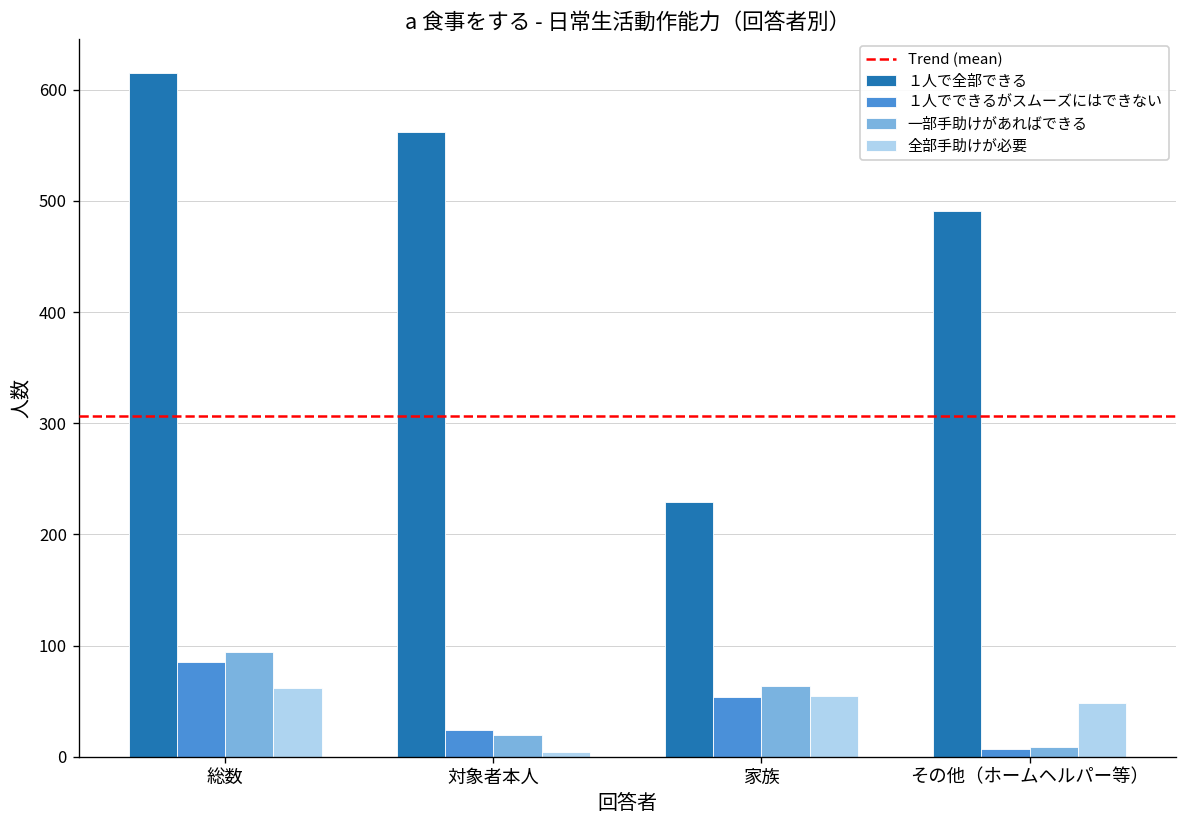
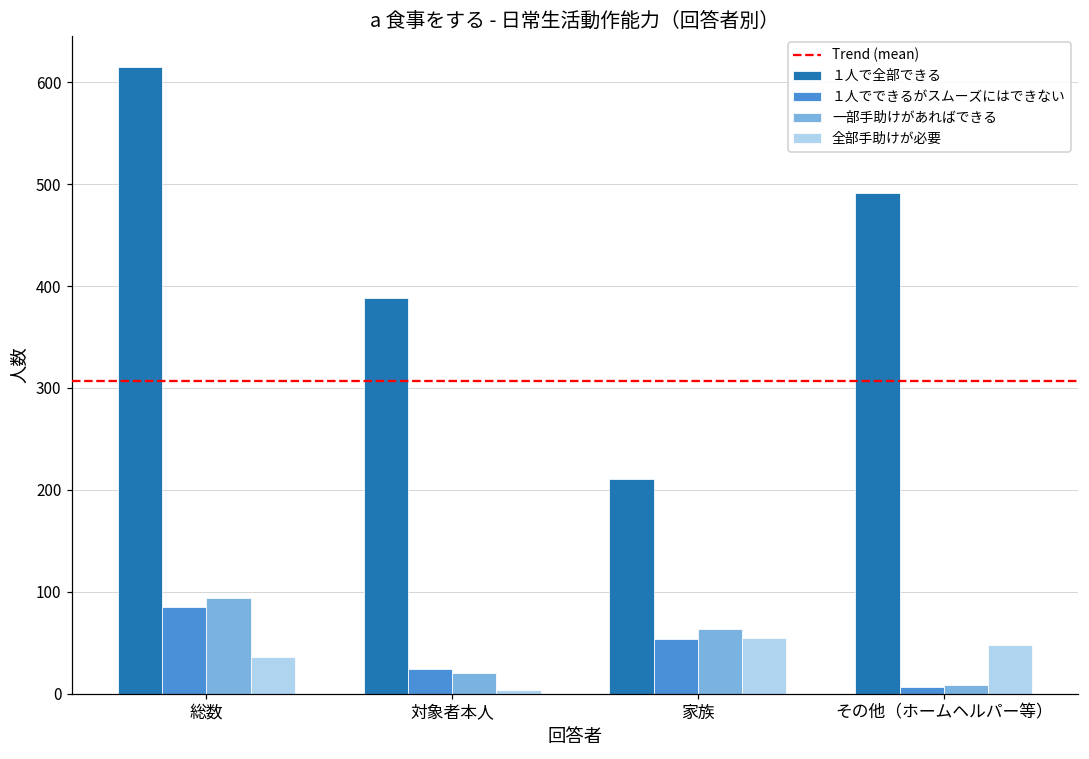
全部手助けが必要, 総数: 60 -> 40
１人で全部できる, 対象者本人: 560 -> 390
１人で全部できる, 家族: 230 -> 210
